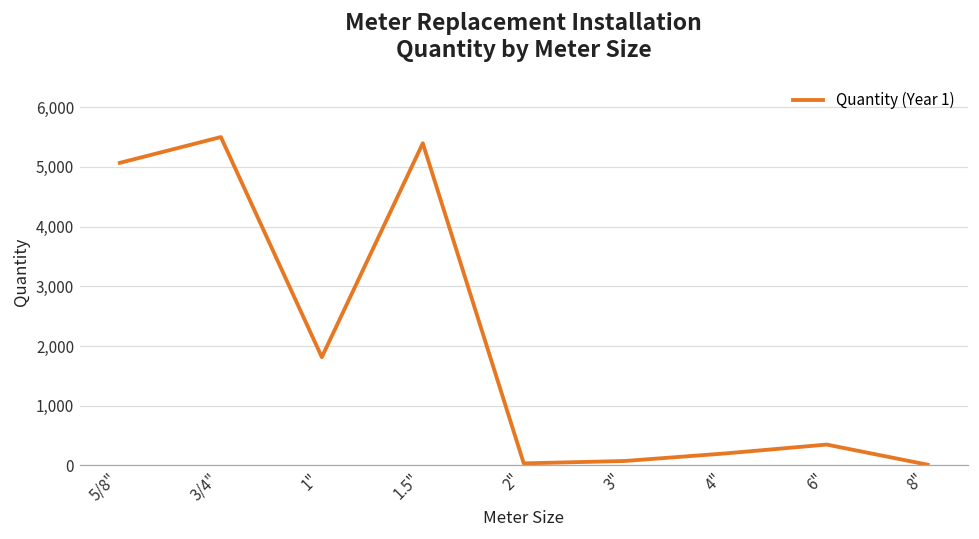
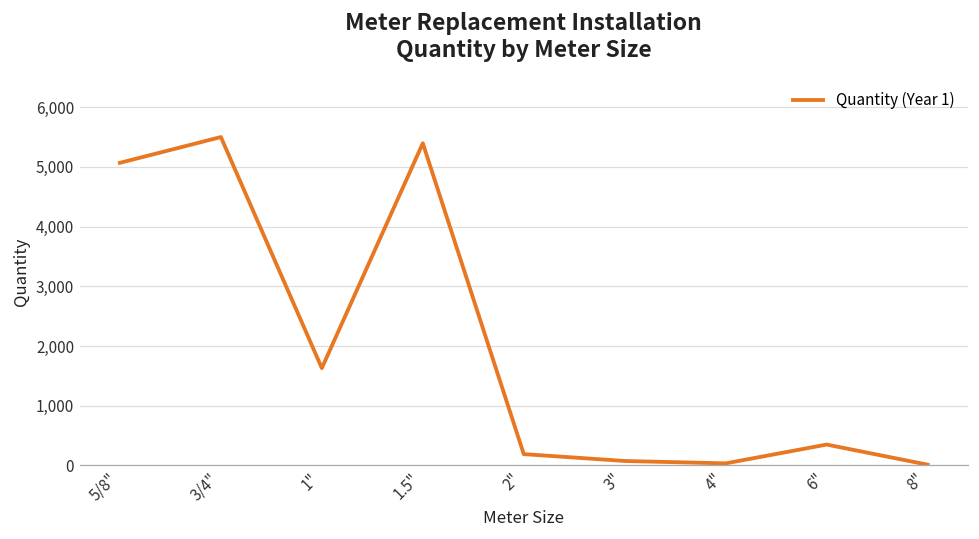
1": 1,800 -> 1,600
2": 0 -> 200
4": 200 -> 0
